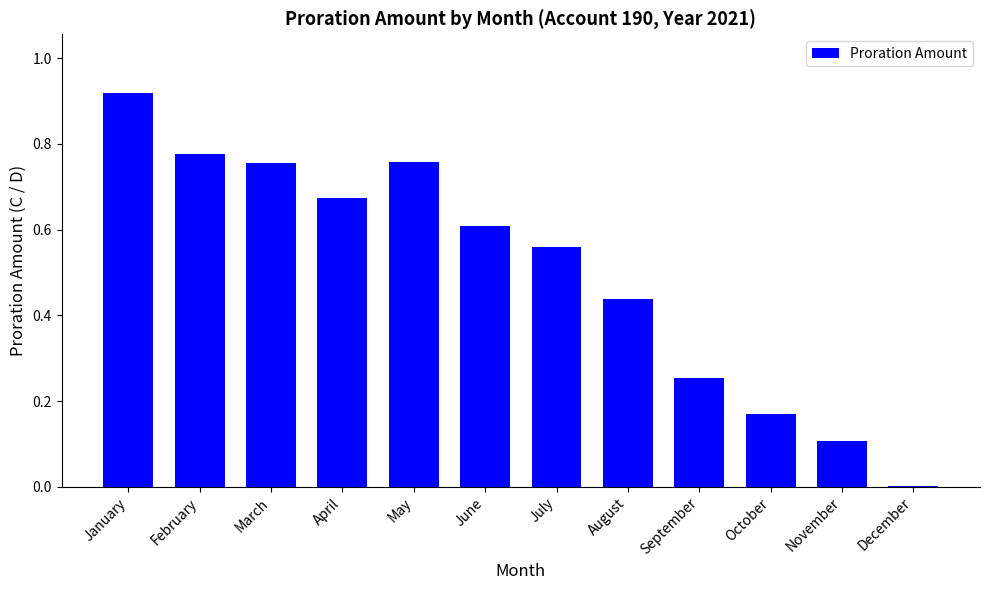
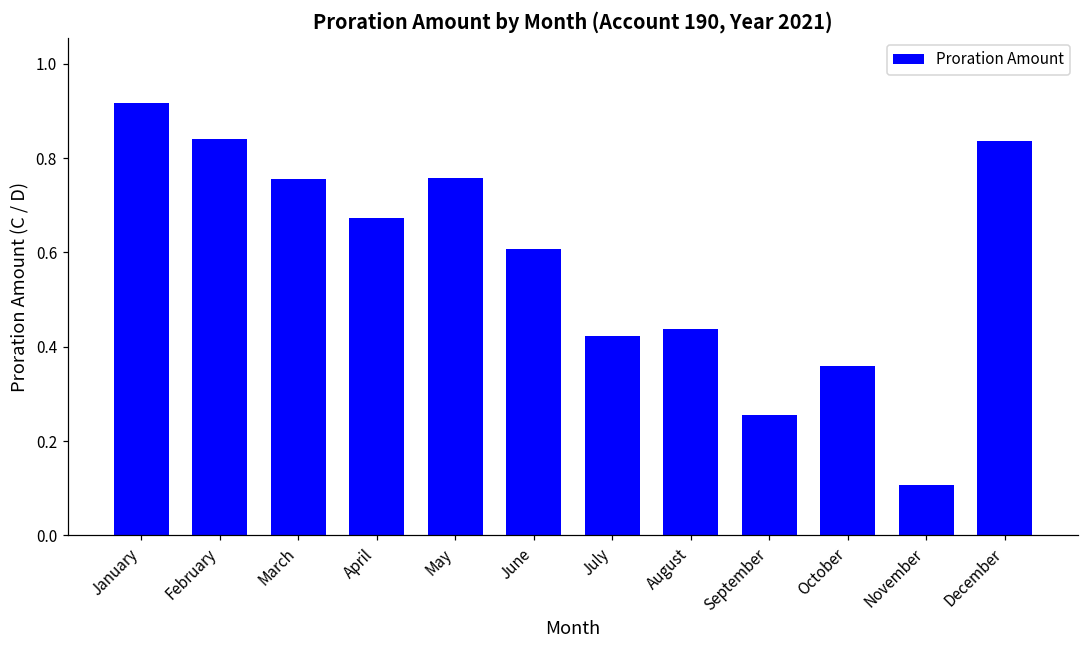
February: 0.78 -> 0.84
July: 0.56 -> 0.42
October: 0.17 -> 0.36
December: 0.00 -> 0.84
